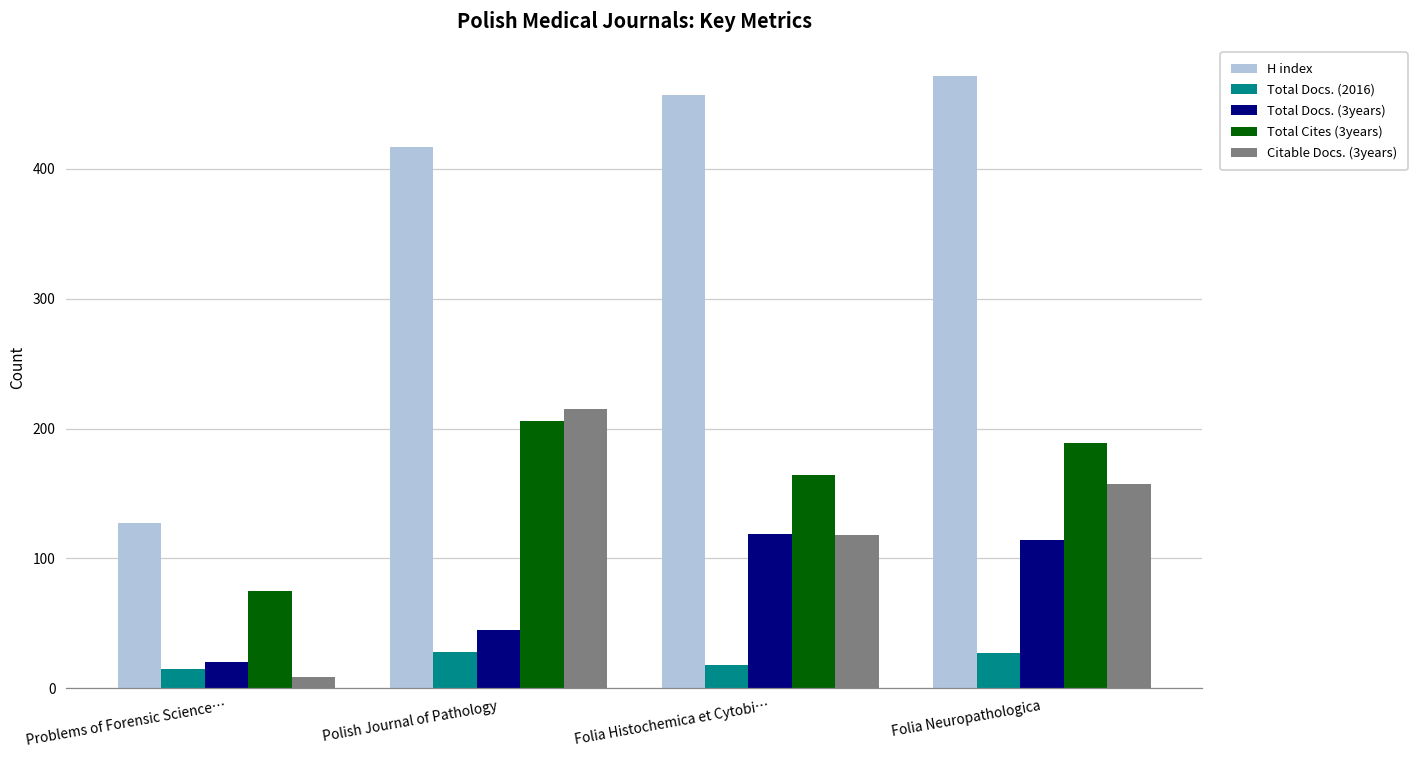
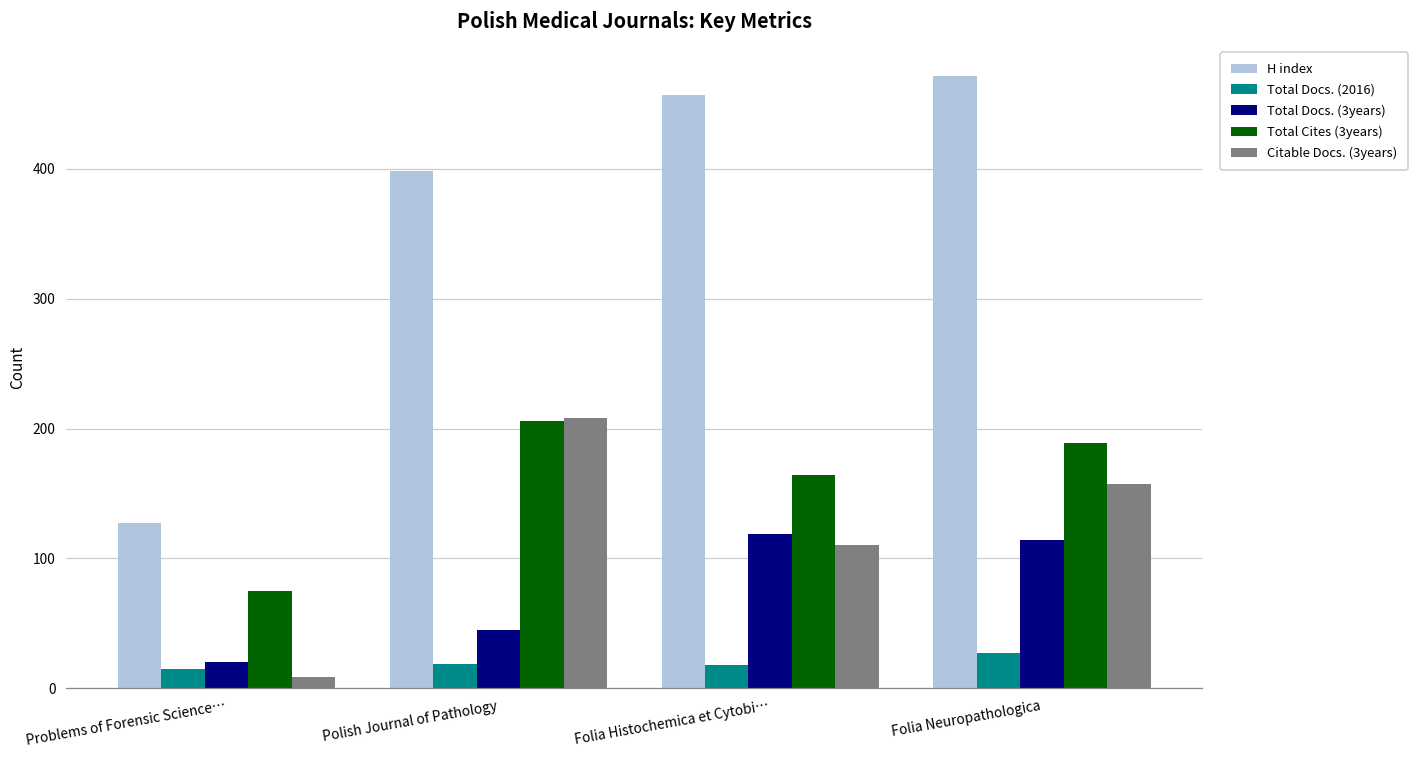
H index, Polish Journal of Pathology: 417 -> 398
Total Docs. (2016), Polish Journal of Pathology: 28 -> 19
Citable Docs. (3years), Polish Journal of Pathology: 215 -> 208
Citable Docs. (3years), Folia Histochemica et Cytobi…: 118 -> 110
